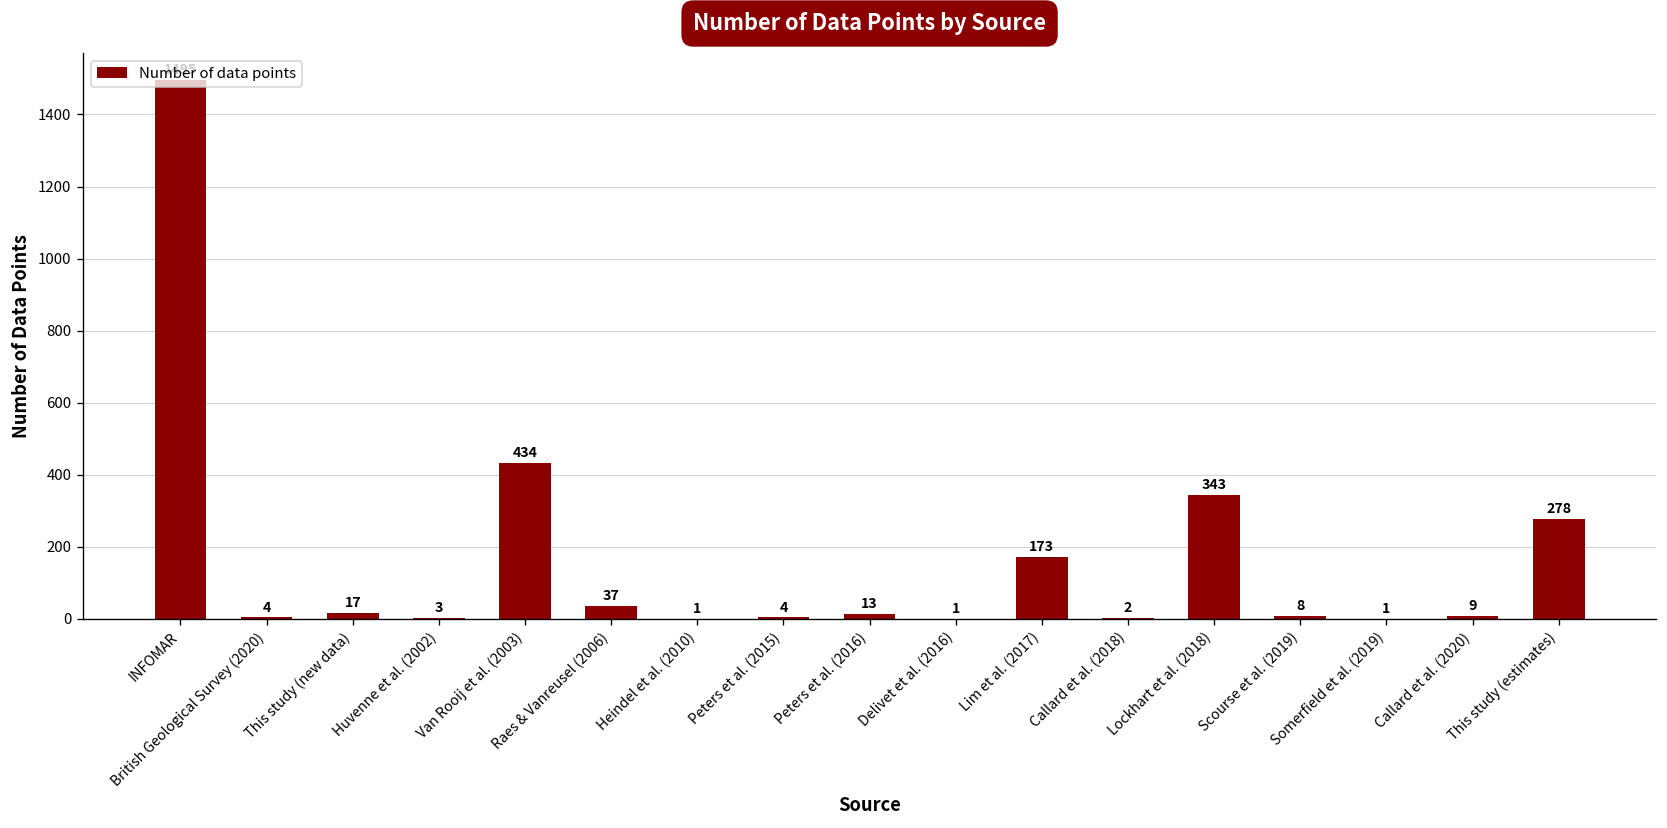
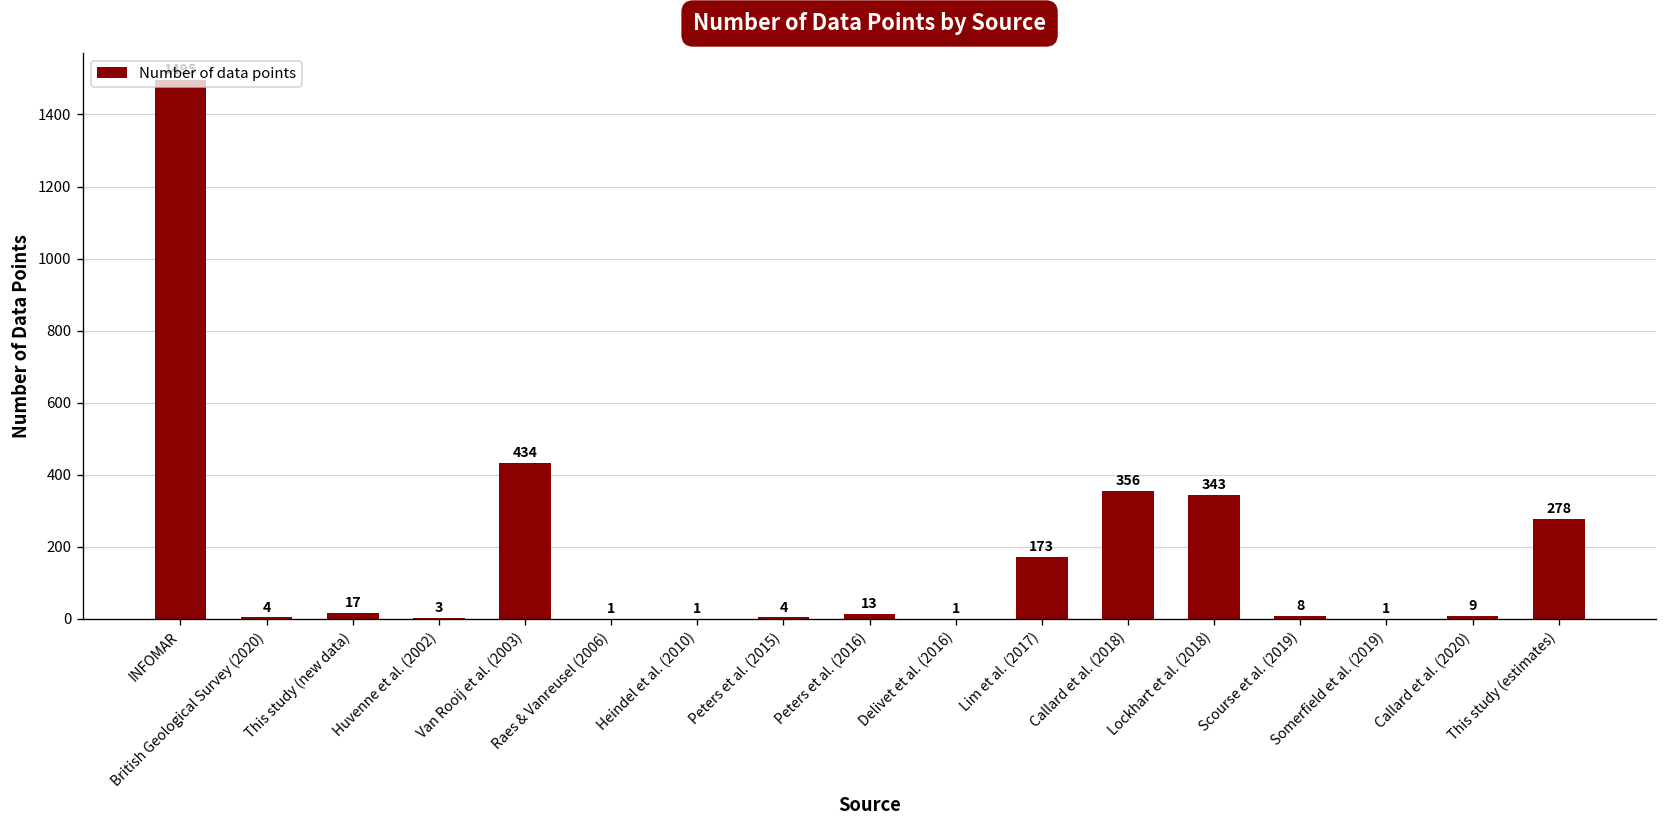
Raes & Vanreusel (2006): 37 -> 1
Callard et al. (2018): 2 -> 356
